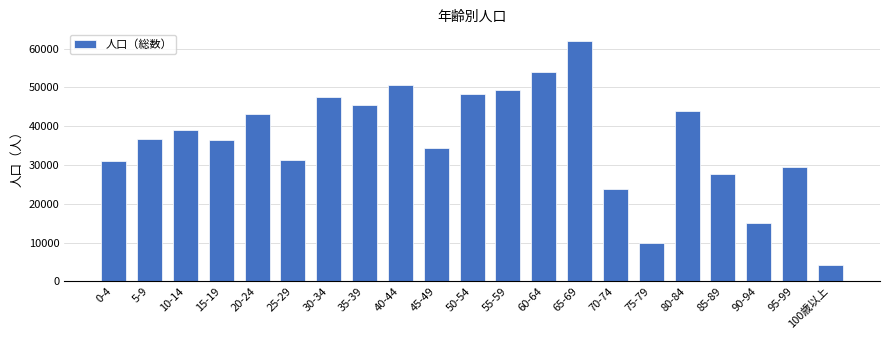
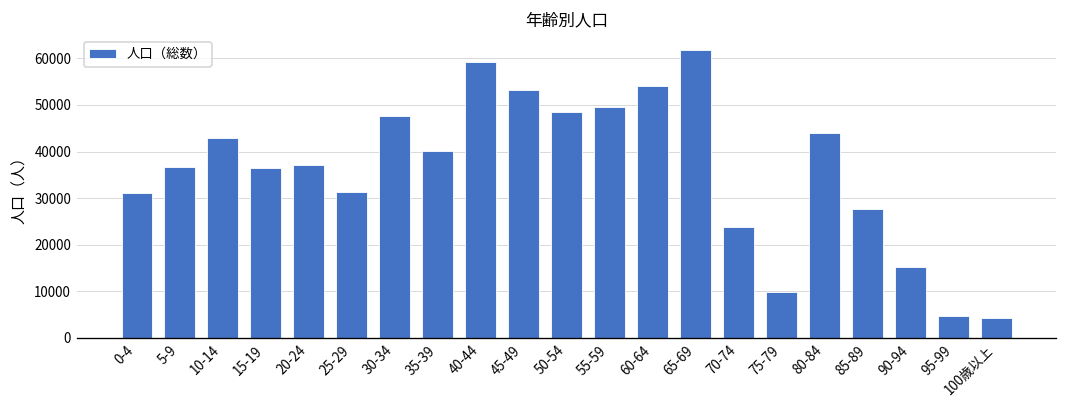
10-14: 39000 -> 43000
20-24: 43000 -> 37000
35-39: 45000 -> 40000
40-44: 51000 -> 59000
45-49: 34000 -> 53000
95-99: 30000 -> 5000
